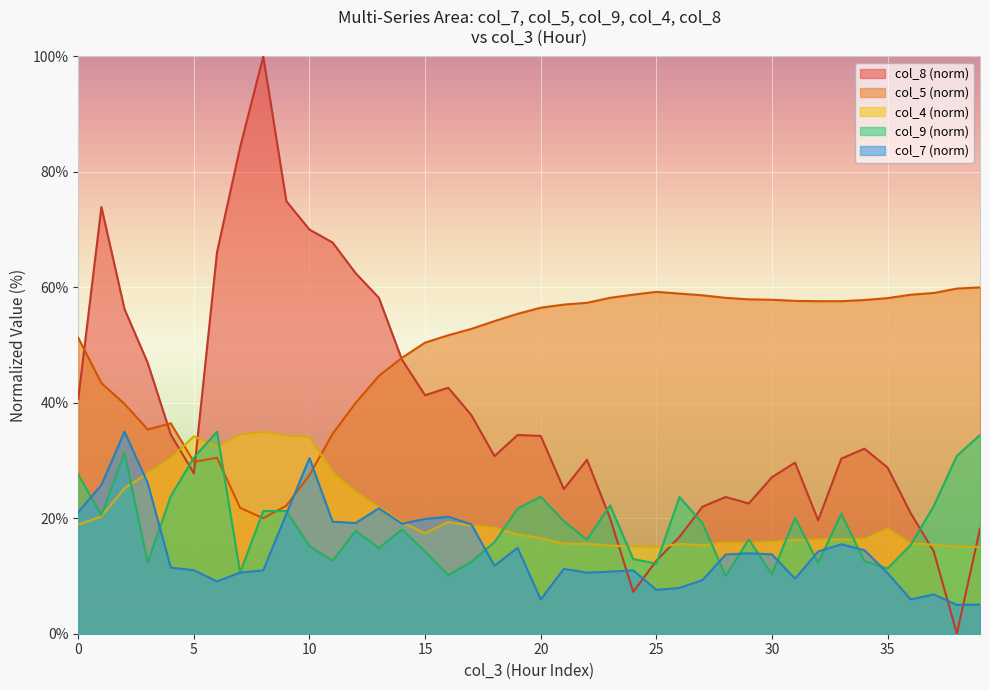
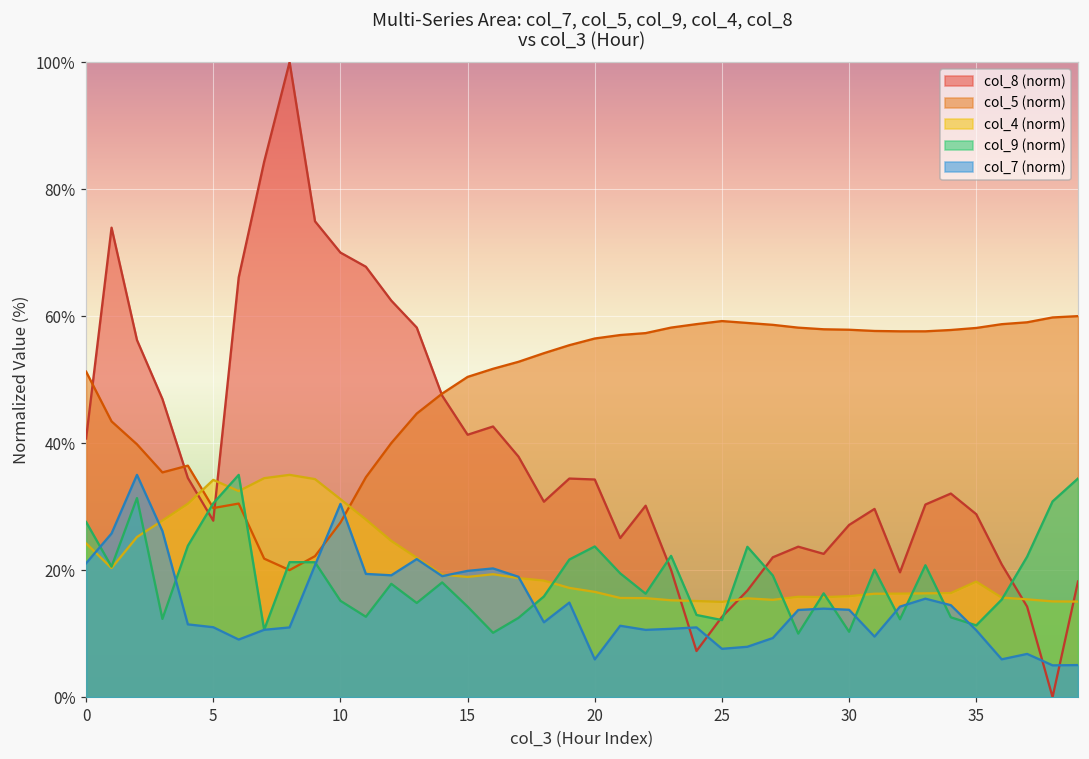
col_4 (norm), 0: 19% -> 24%
col_4 (norm), 10: 34% -> 31%
col_4 (norm), 15: 17% -> 19%
